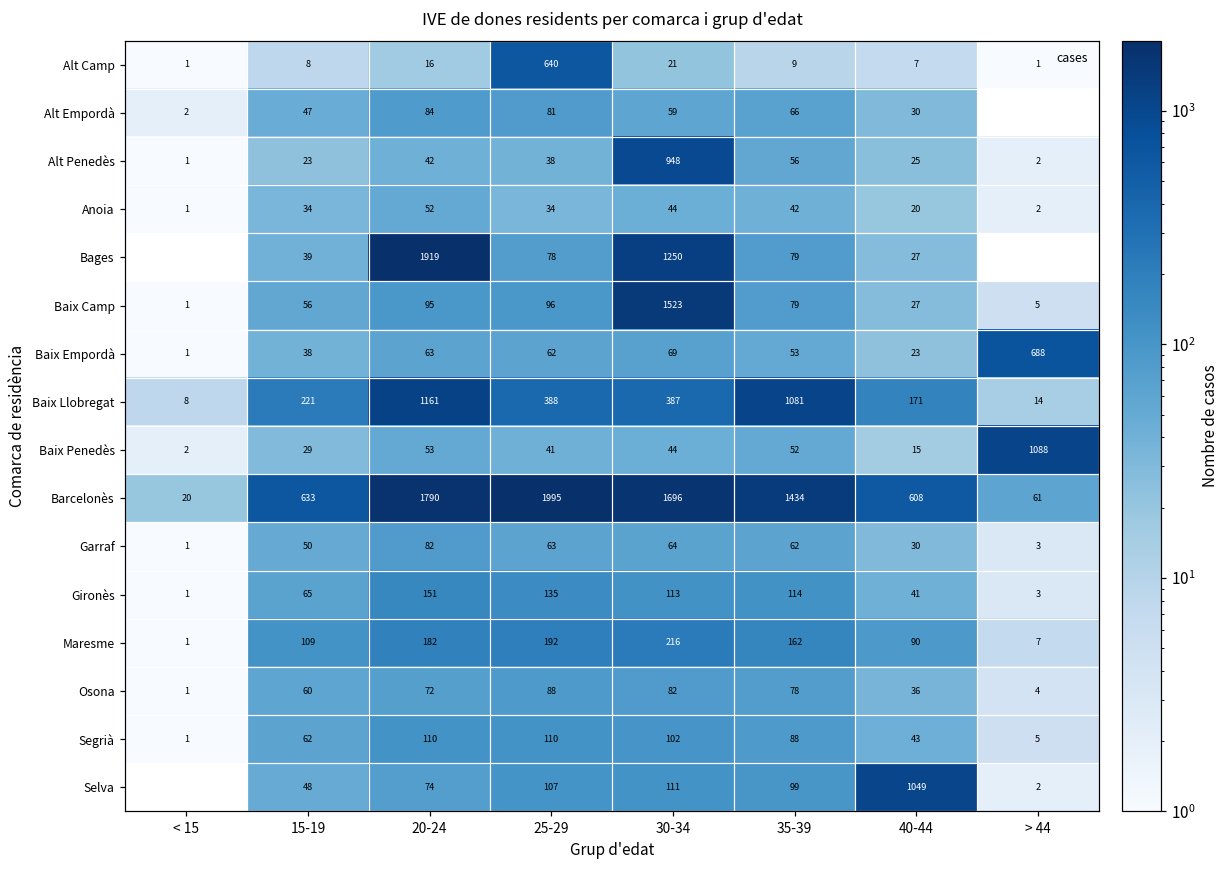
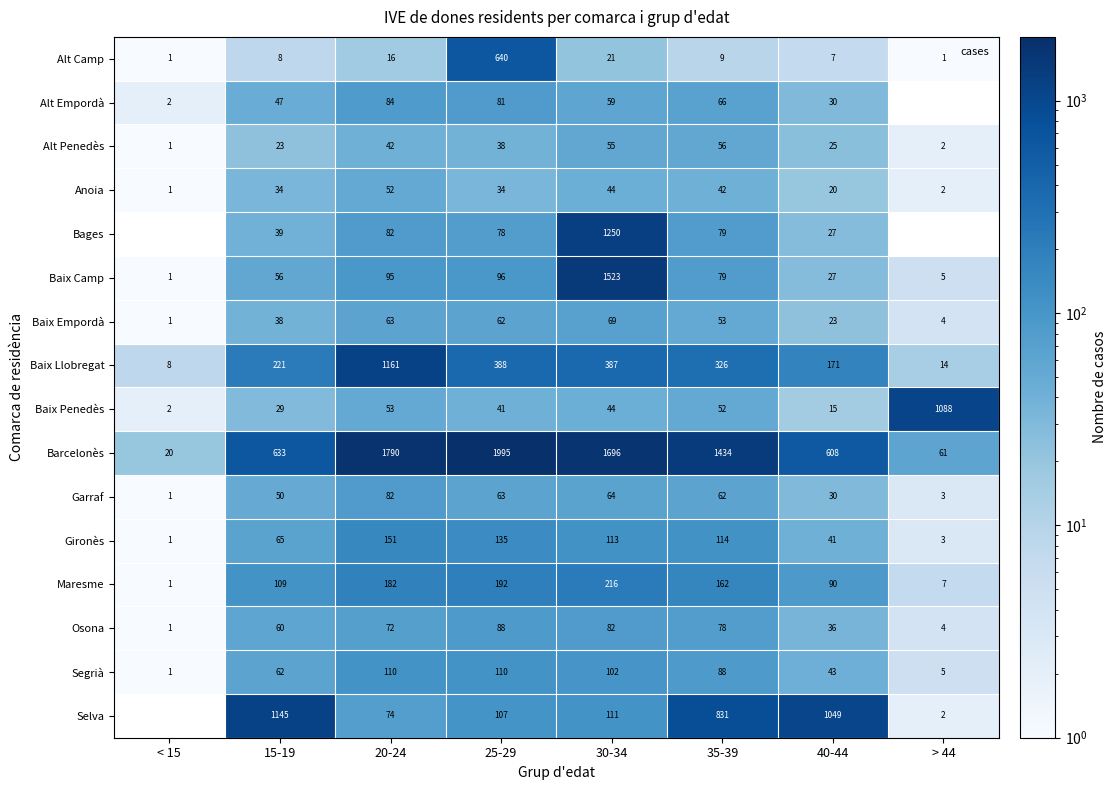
Alt Penedès, 30-34: 948 -> 55
Bages, 20-24: 1919 -> 82
Baix Empordà, > 44: 688 -> 4
Baix Llobregat, 35-39: 1081 -> 326
Selva, 15-19: 48 -> 1145
Selva, 35-39: 99 -> 831
